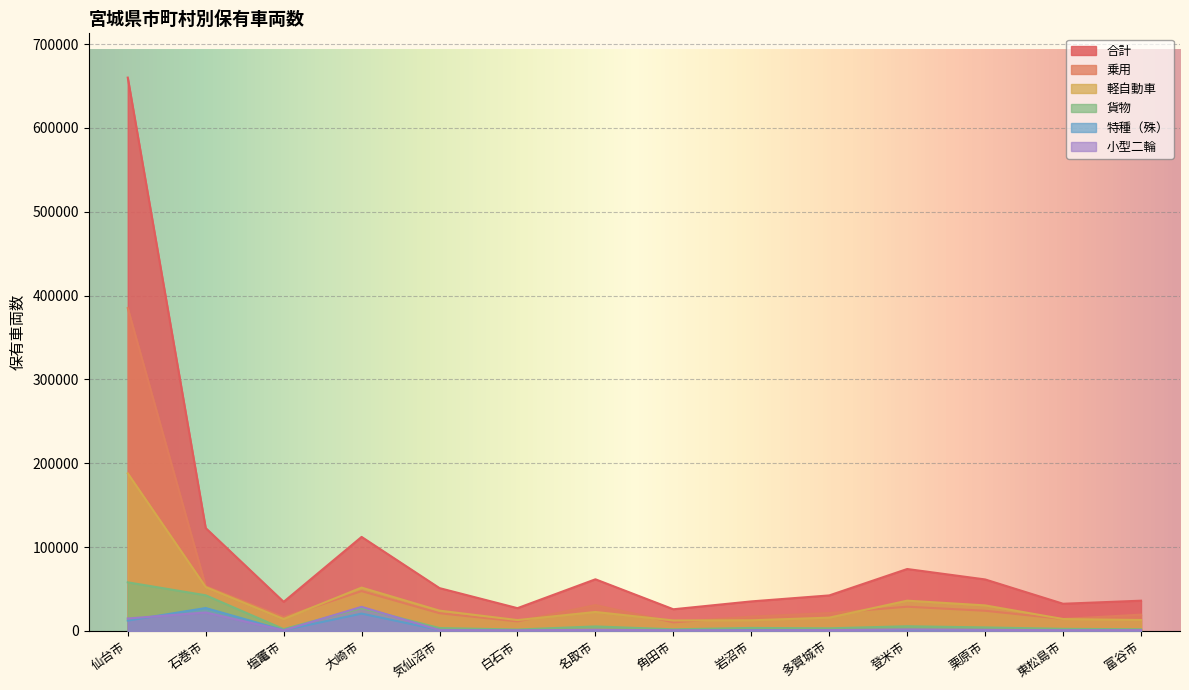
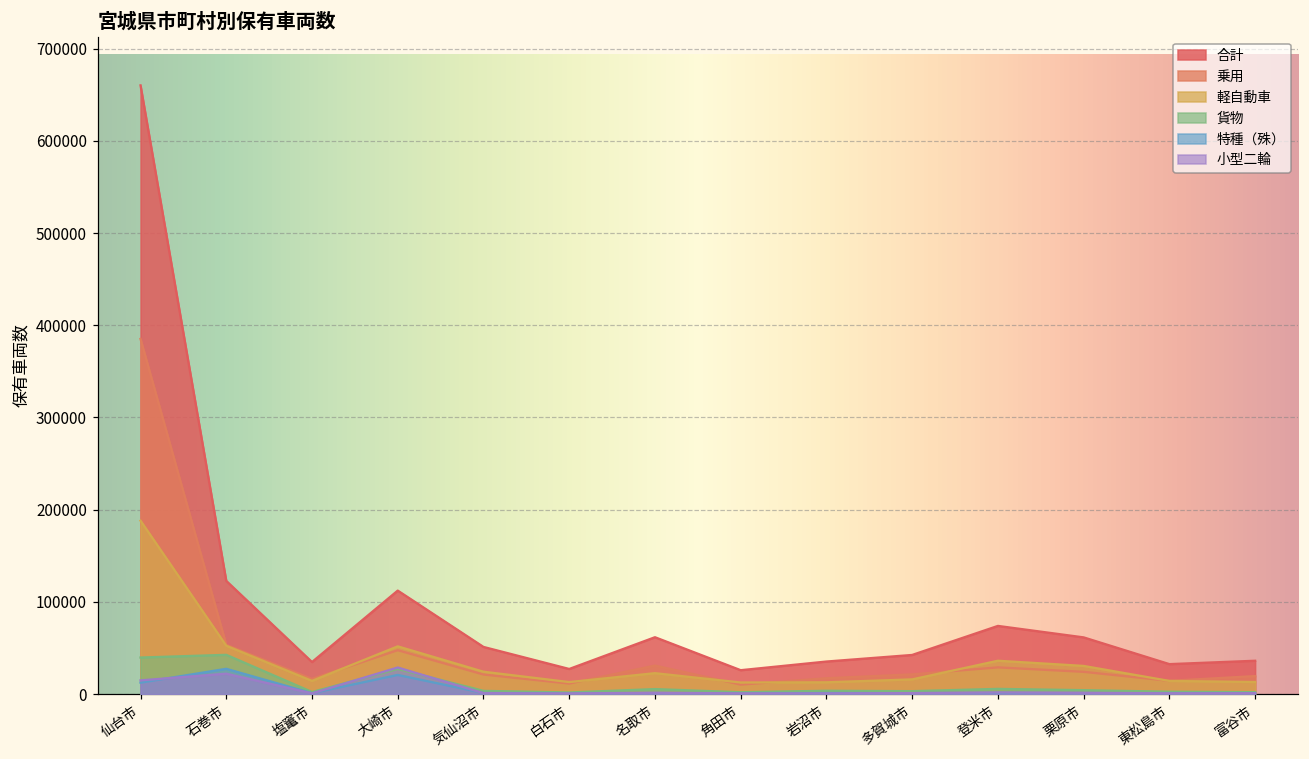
貨物, 仙台市: 60000 -> 40000
